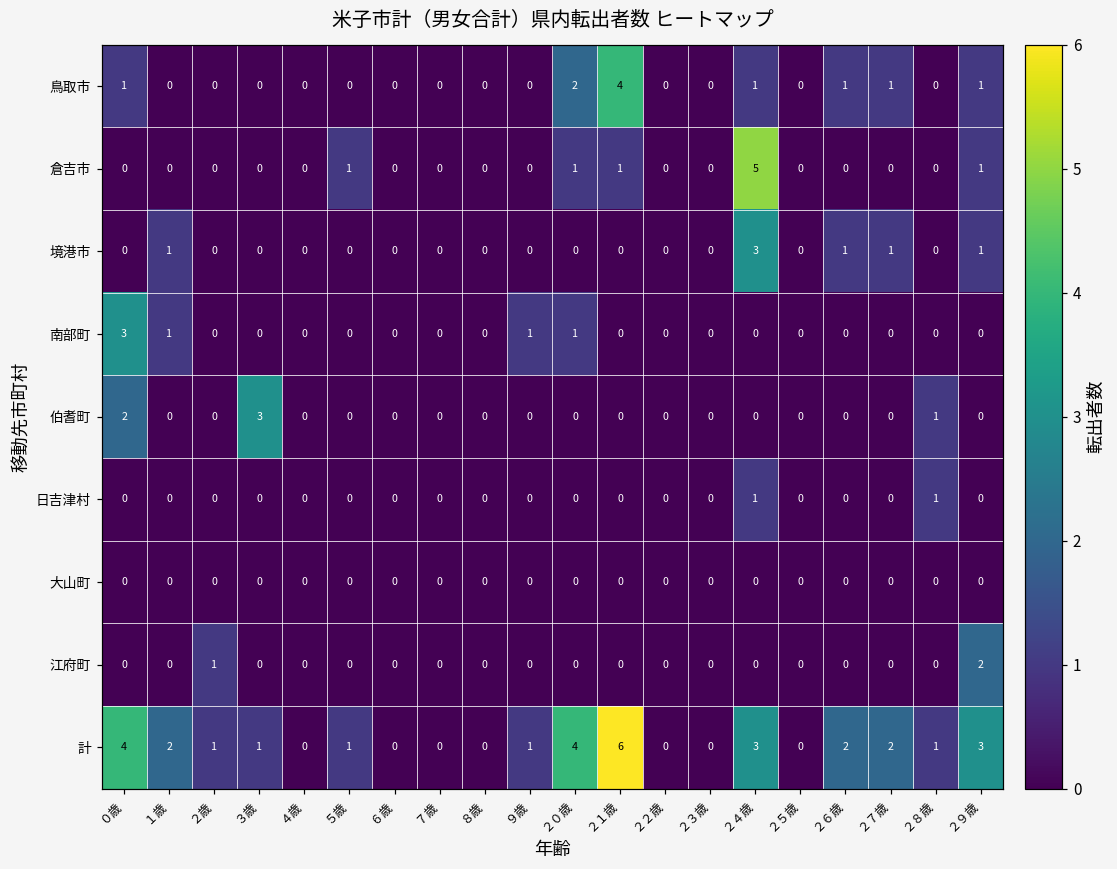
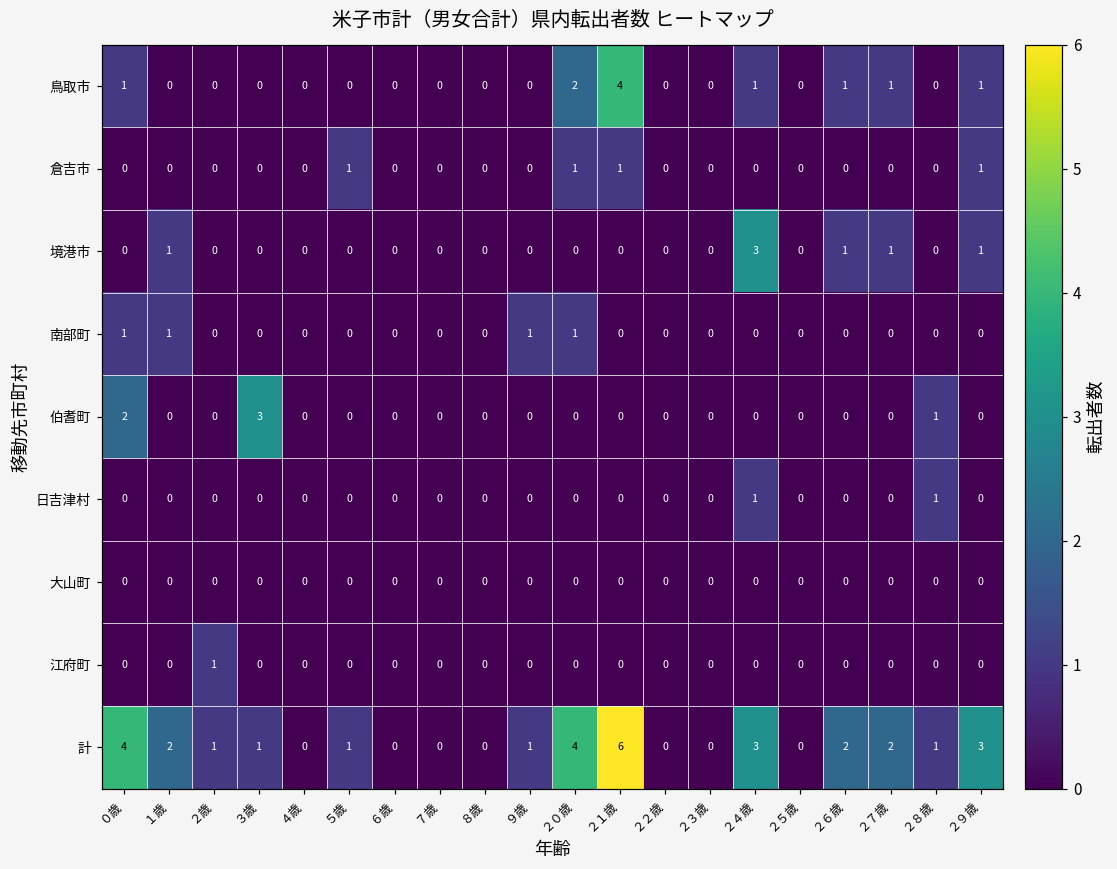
倉吉市, ２４歳: 5 -> 0
南部町, ０歳: 3 -> 1
江府町, ２９歳: 2 -> 0
